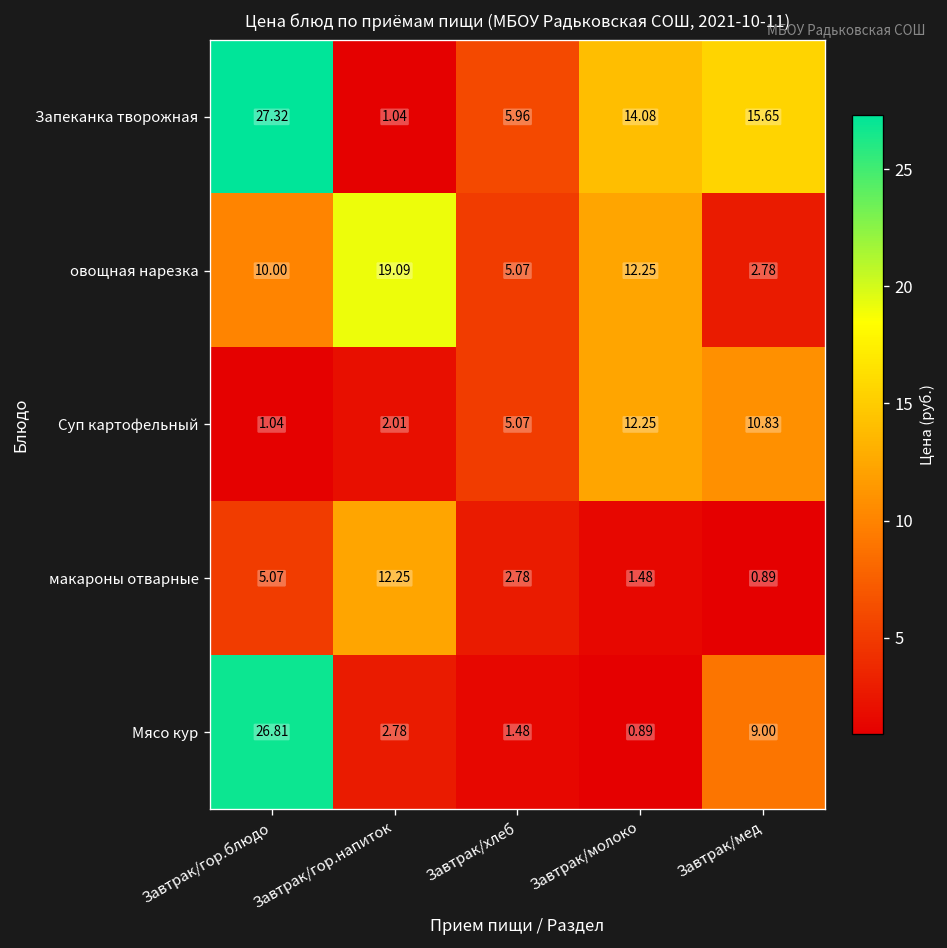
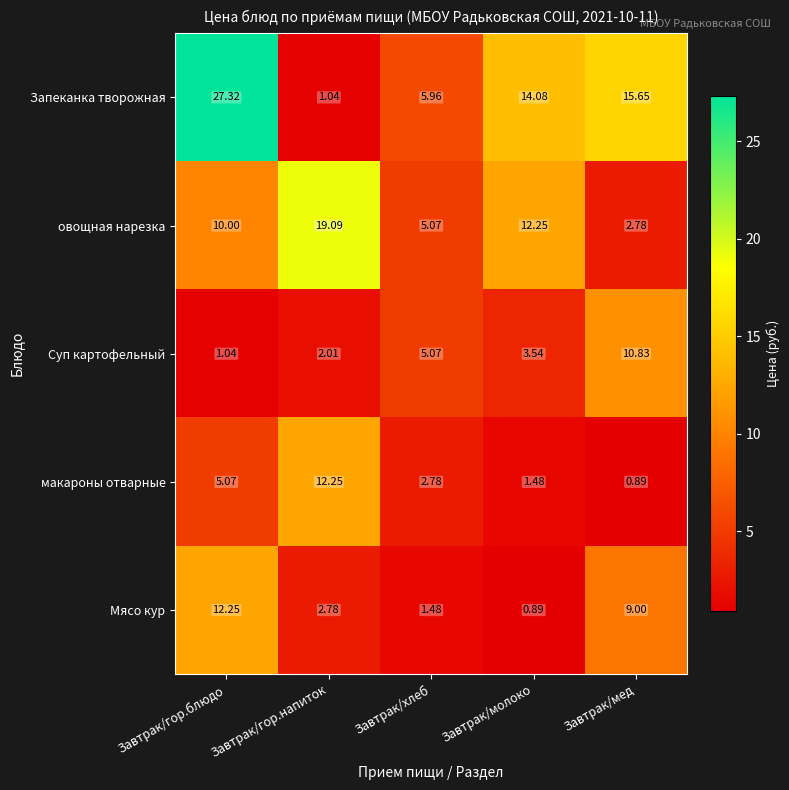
Суп картофельный, Завтрак/молоко: 12.25 -> 3.54
Мясо кур, Завтрак/гор.блюдо: 26.81 -> 12.25
